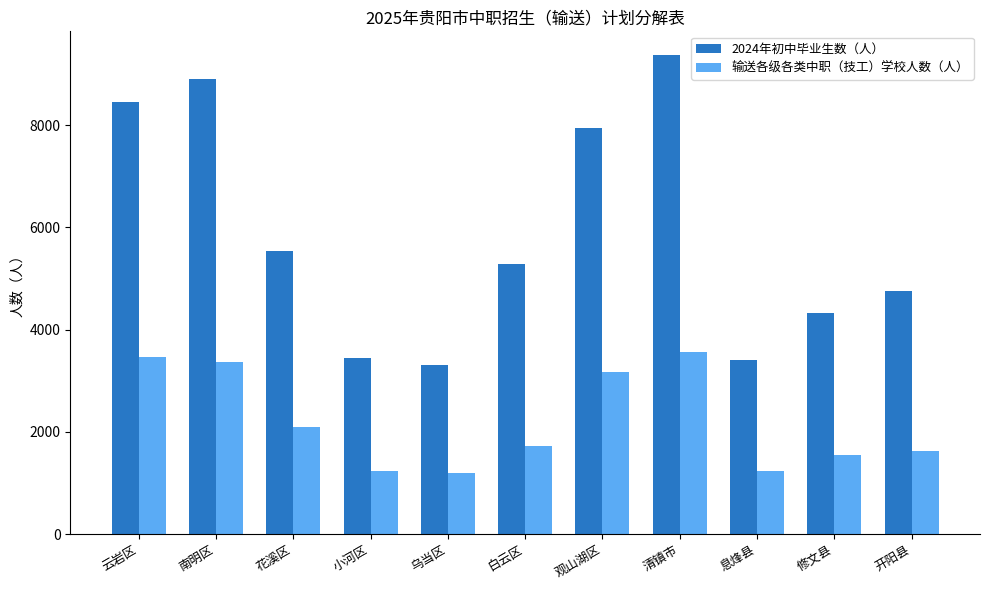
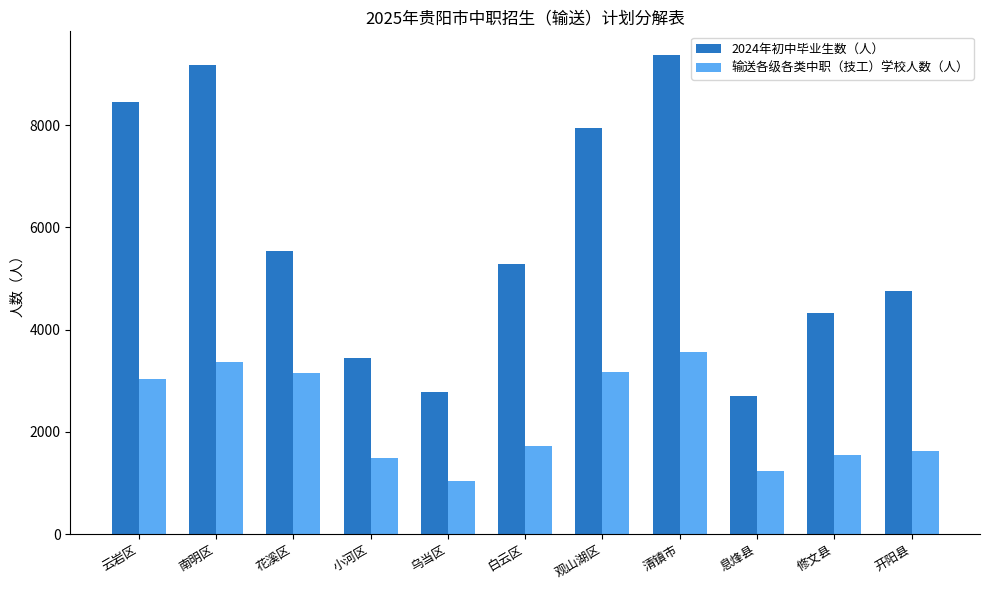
输送各级各类中职（技工）学校人数（人）, 云岩区: 3500 -> 3000
2024年初中毕业生数（人）, 南明区: 8900 -> 9200
输送各级各类中职（技工）学校人数（人）, 花溪区: 2100 -> 3100
输送各级各类中职（技工）学校人数（人）, 小河区: 1200 -> 1500
2024年初中毕业生数（人）, 乌当区: 3300 -> 2800
输送各级各类中职（技工）学校人数（人）, 乌当区: 1200 -> 1000
2024年初中毕业生数（人）, 息烽县: 3400 -> 2700
